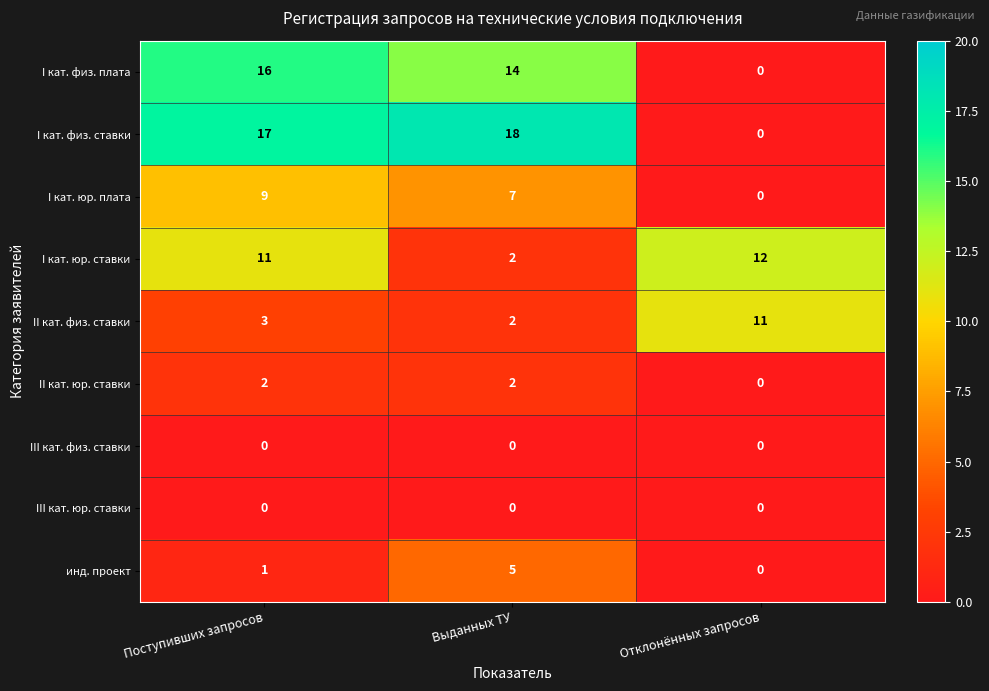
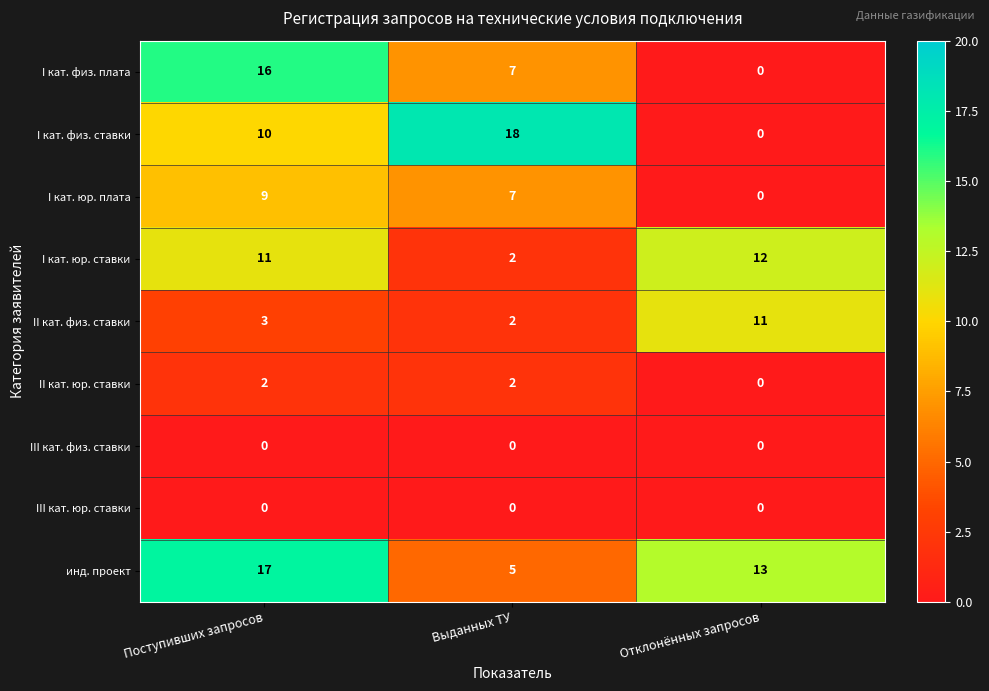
I кат. физ. плата, Выданных ТУ: 14 -> 7
I кат. физ. ставки, Поступивших запросов: 17 -> 10
инд. проект, Поступивших запросов: 1 -> 17
инд. проект, Отклонённых запросов: 0 -> 13
